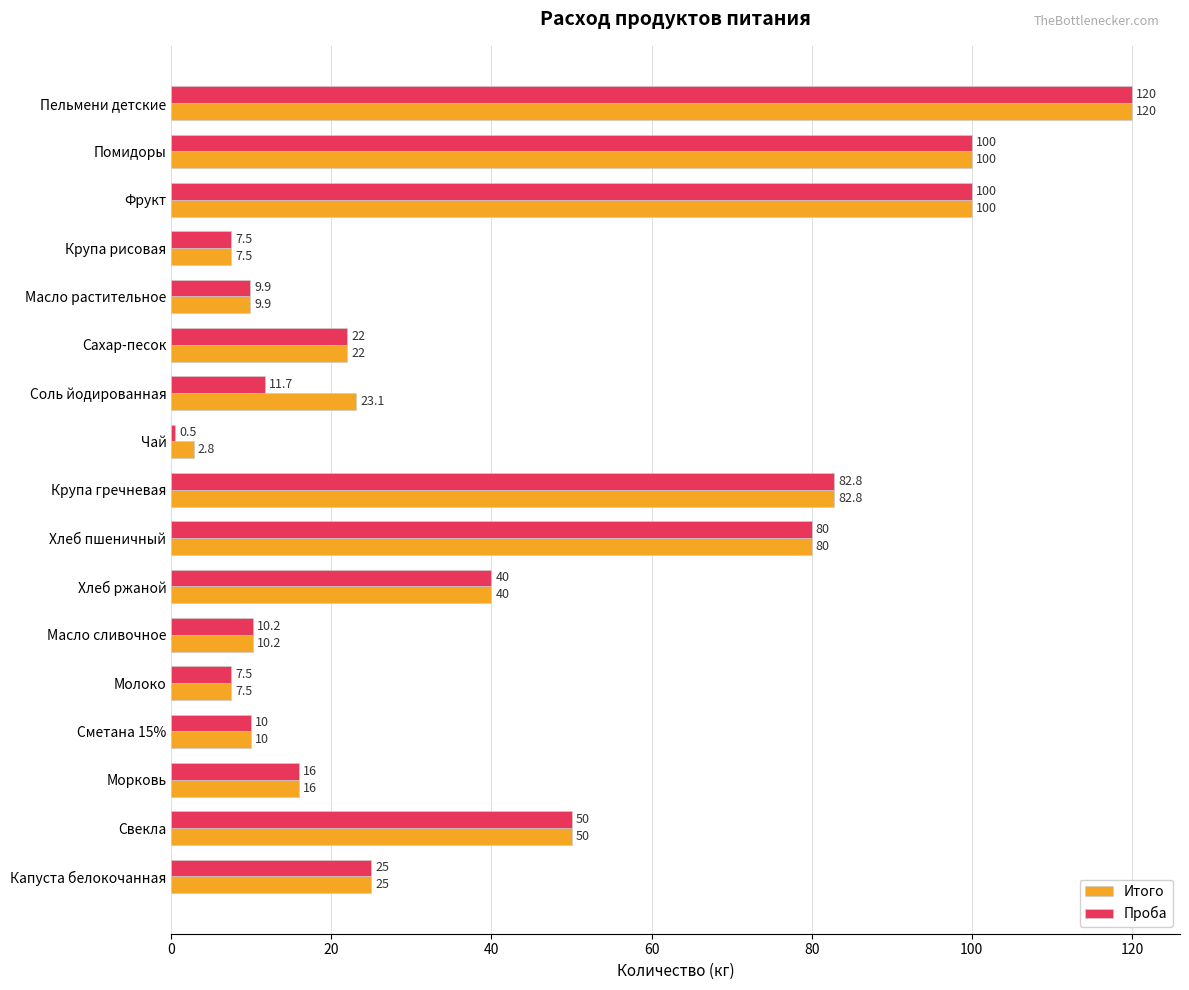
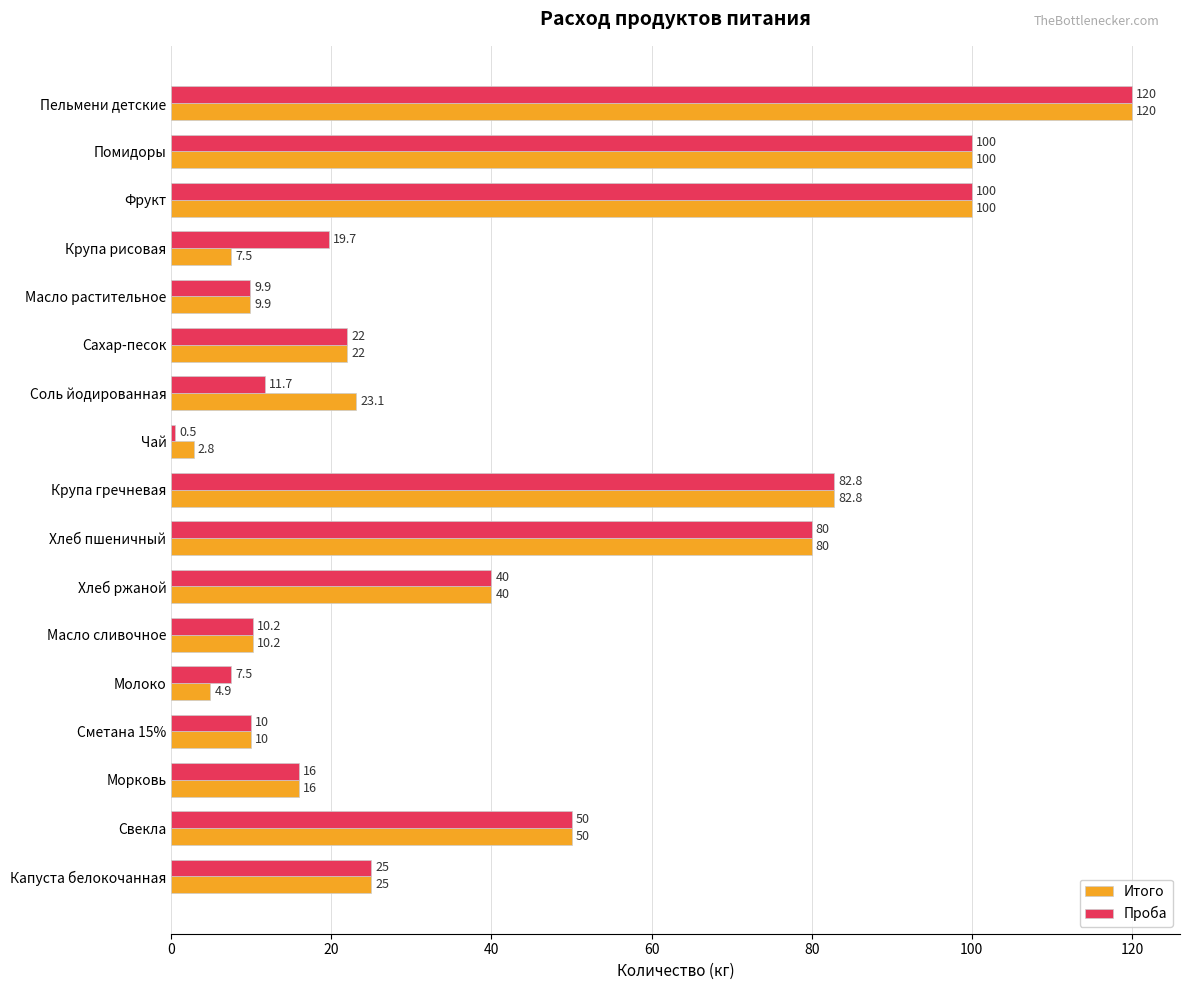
Проба, Крупа рисовая: 7.5 -> 19.7
Итого, Молоко: 7.5 -> 4.9
